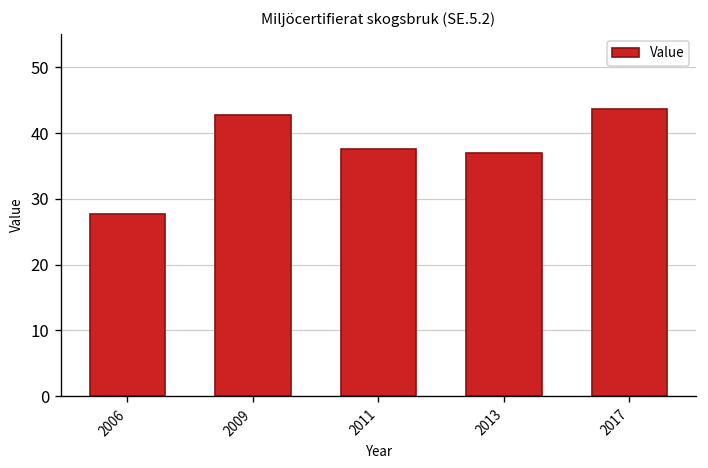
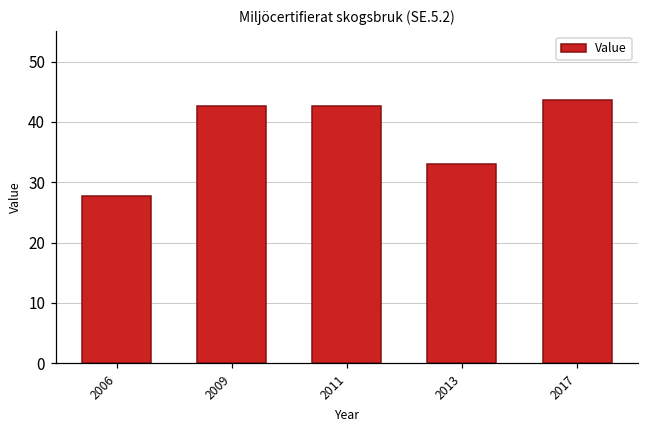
2011: 38 -> 43
2013: 37 -> 33
